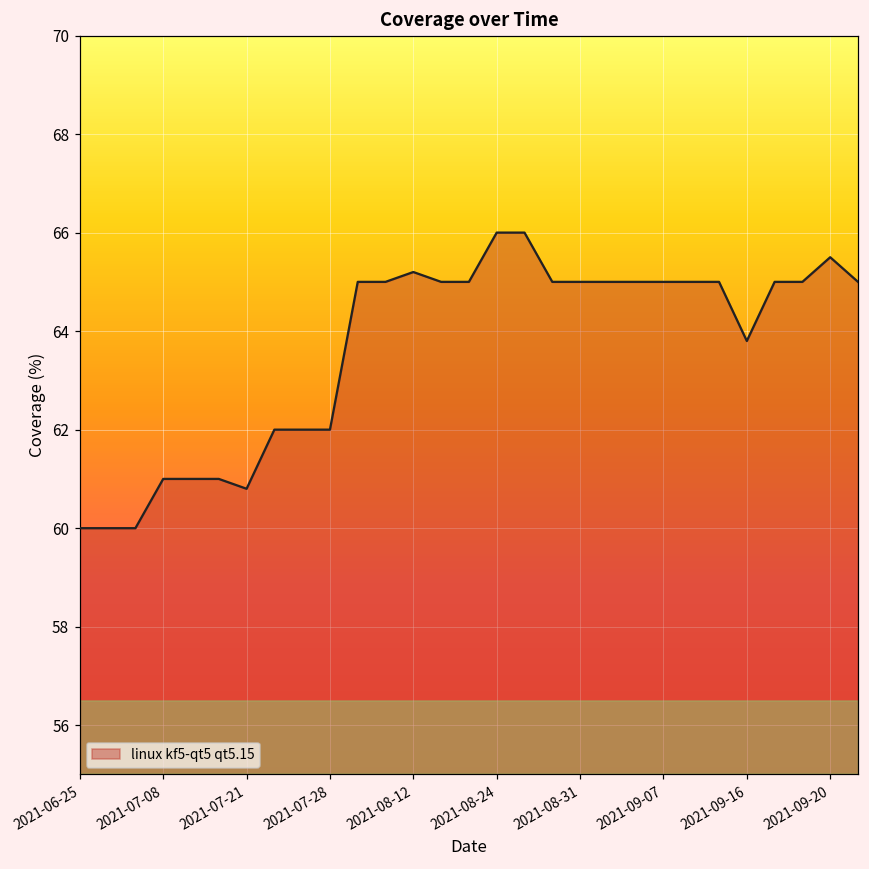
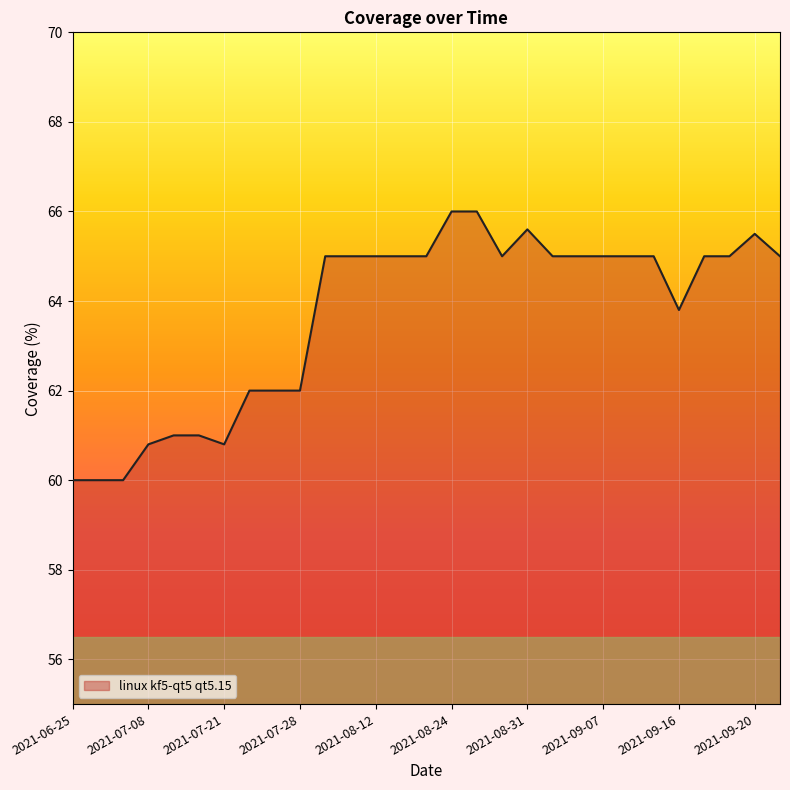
2021-07-08: 61.0 -> 60.8
2021-08-12: 65.2 -> 65.0
2021-08-31: 65.0 -> 65.6
